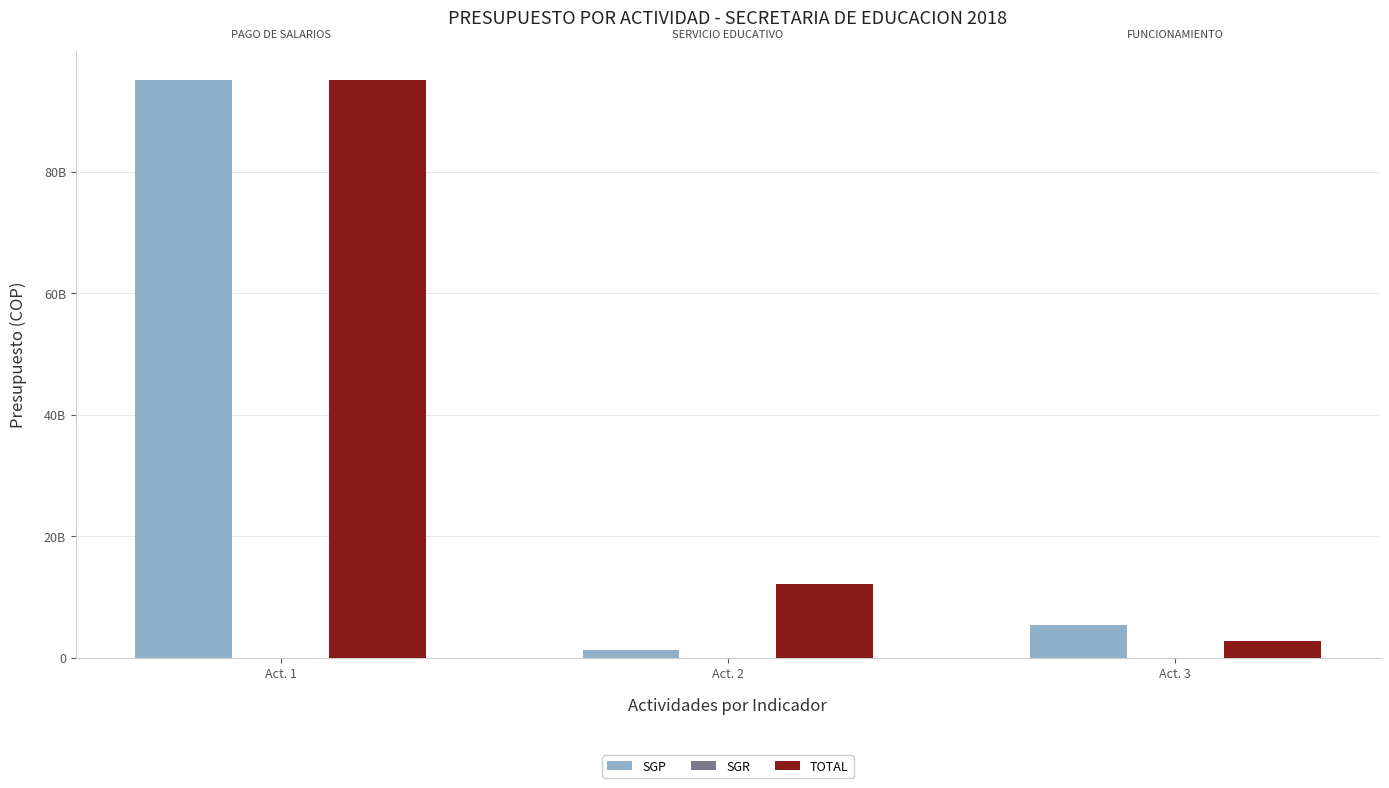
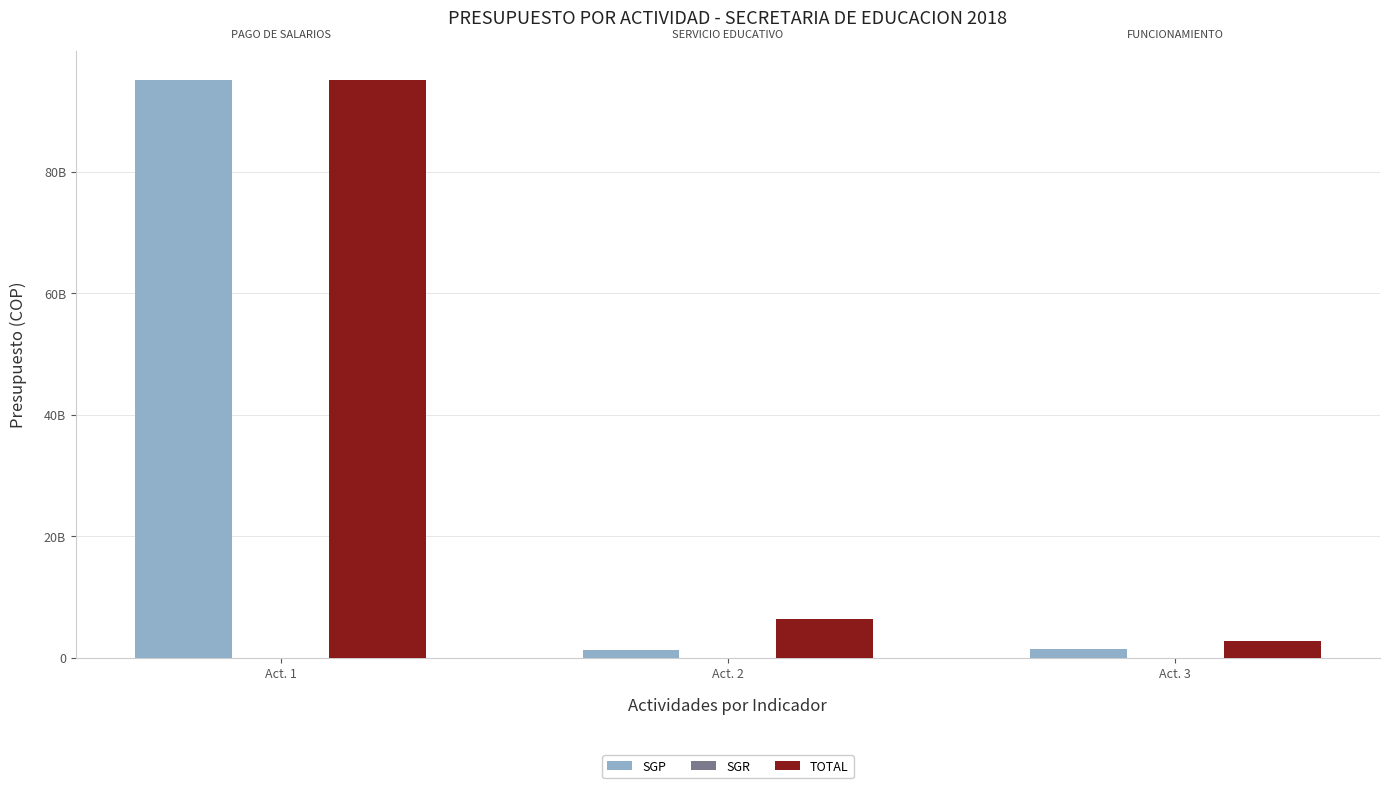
TOTAL, Act. 2: 12000000000 -> 6000000000
SGP, Act. 3: 5000000000 -> 1000000000
